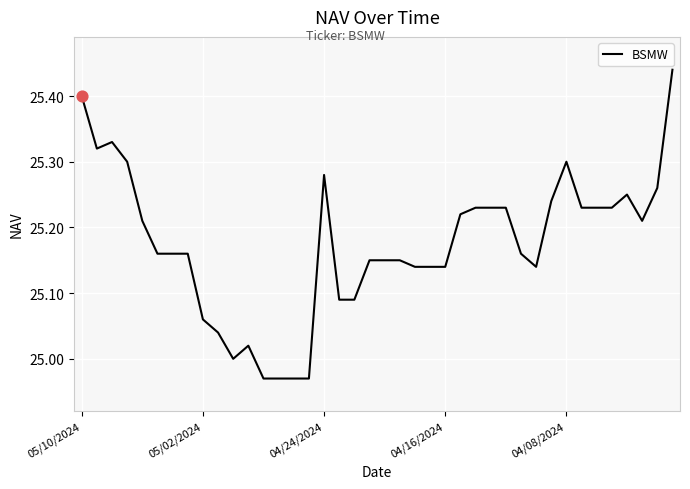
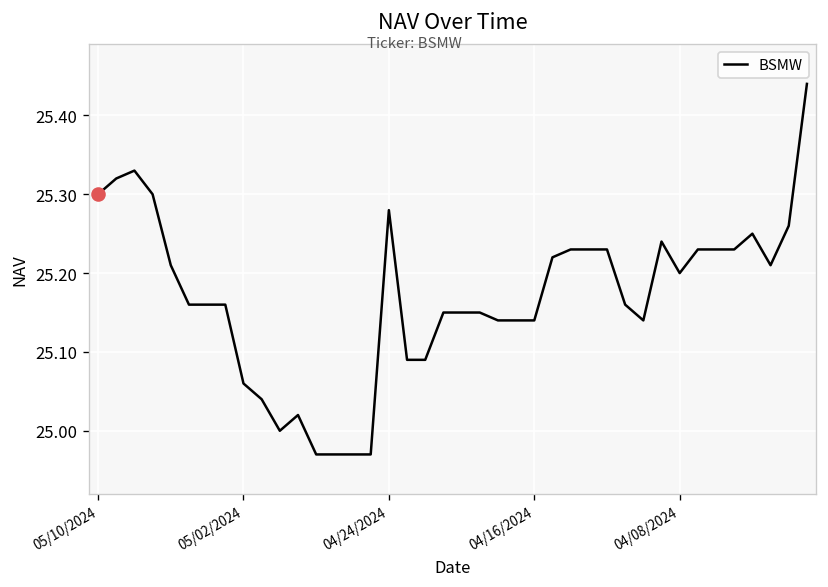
BSMW, 05/10/2024: 25.4 -> 25.3
BSMW, 04/08/2024: 25.3 -> 25.2
